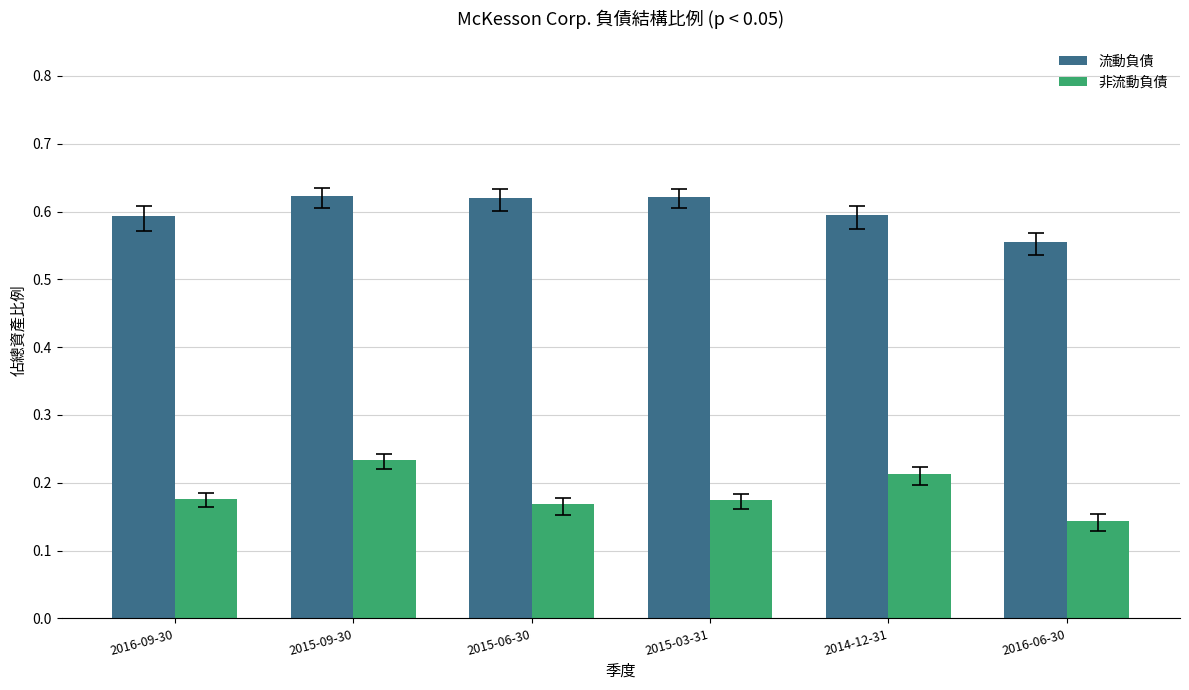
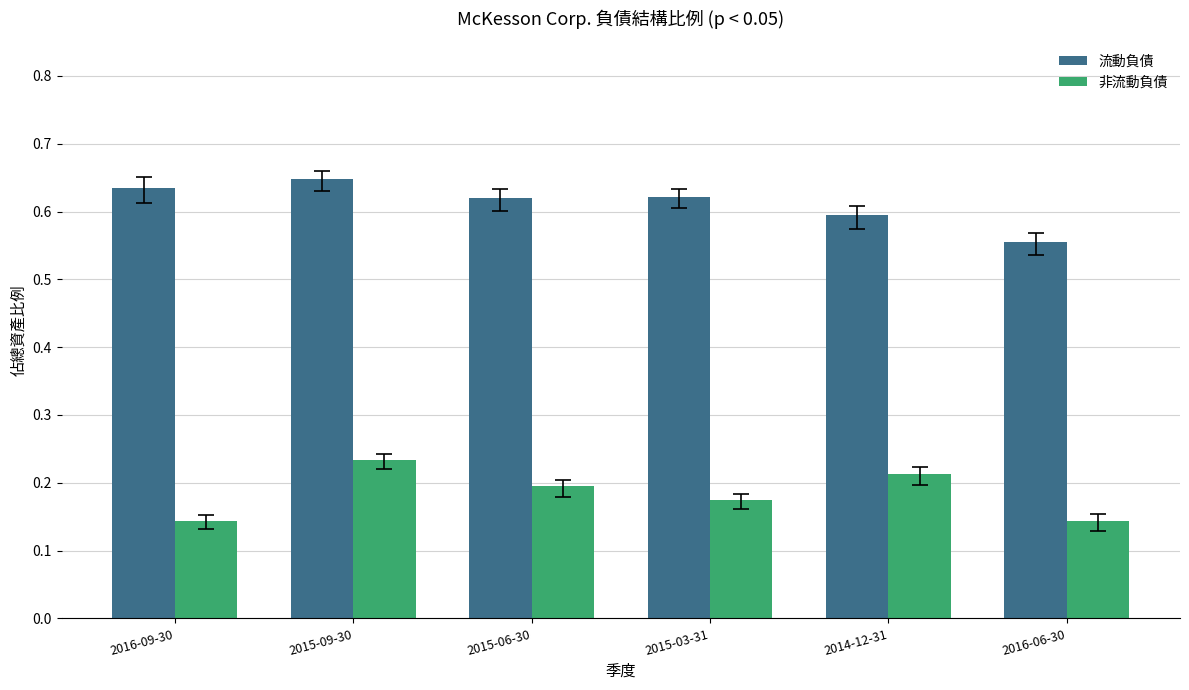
流動負債, 2016-09-30: 0.59 -> 0.64
非流動負債, 2016-09-30: 0.18 -> 0.14
流動負債, 2015-09-30: 0.62 -> 0.65
非流動負債, 2015-06-30: 0.17 -> 0.19
